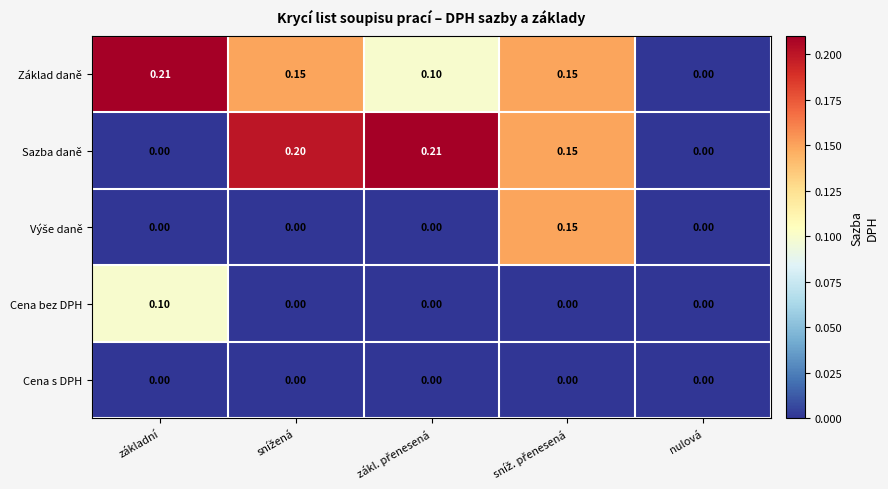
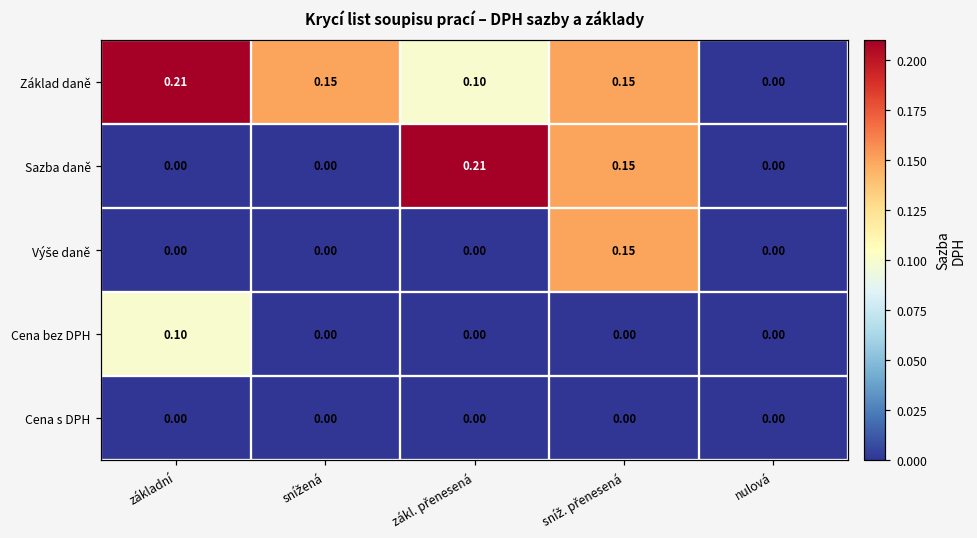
Sazba daně, snížená: 0.20 -> 0.00
